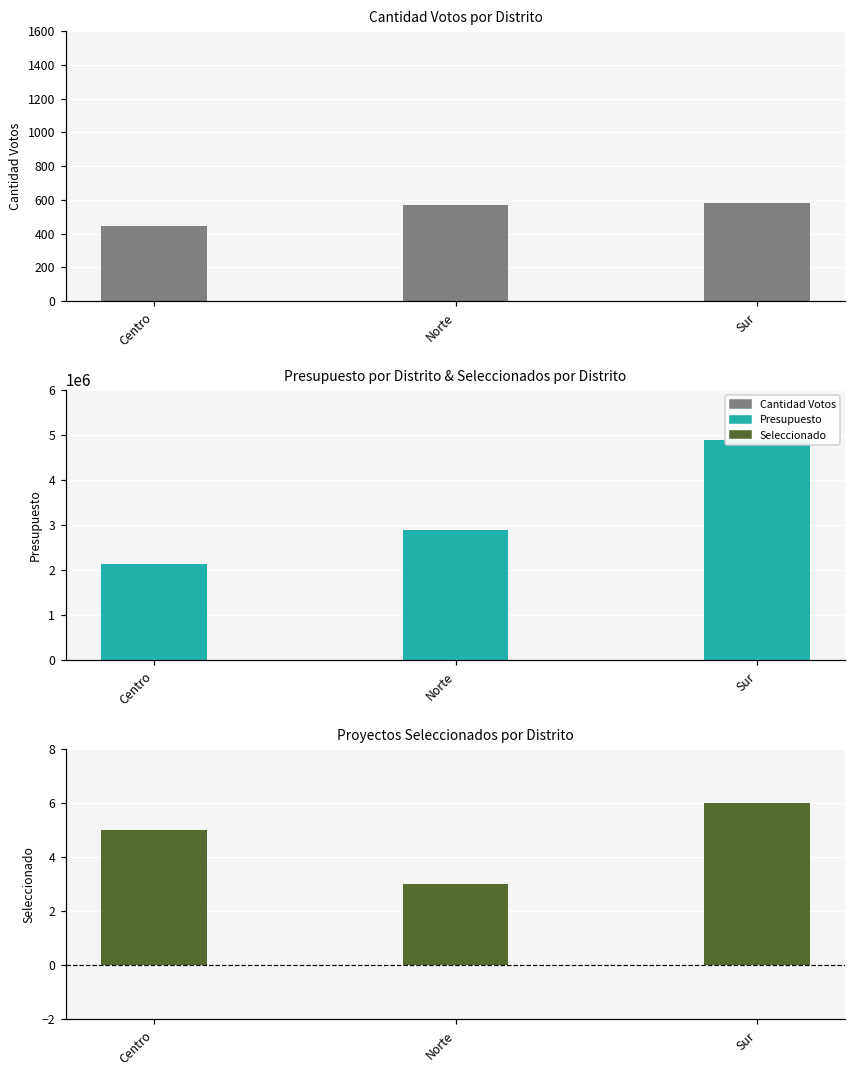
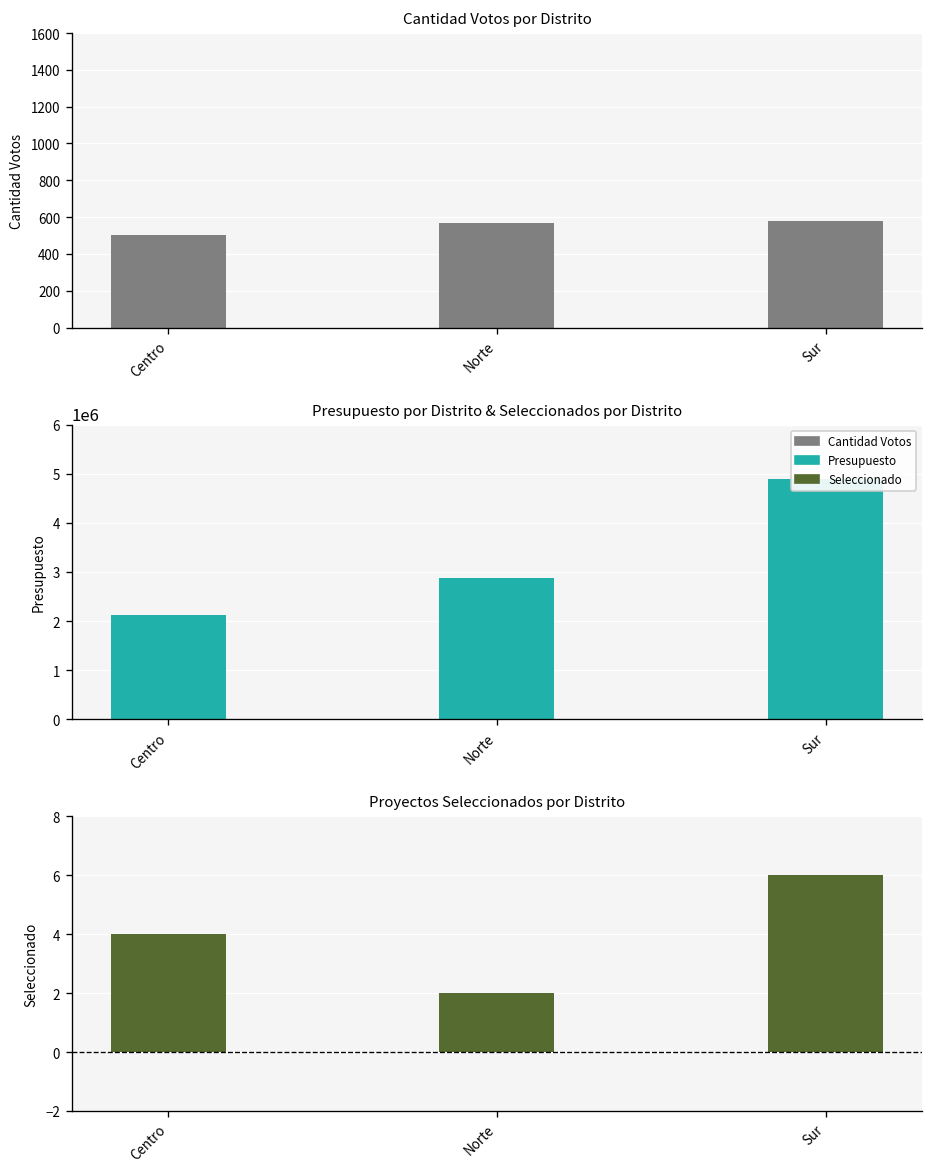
Cantidad Votos por Distrito, Centro: 450 -> 510
Proyectos Seleccionados por Distrito, Centro: 5 -> 4
Proyectos Seleccionados por Distrito, Norte: 3 -> 2
